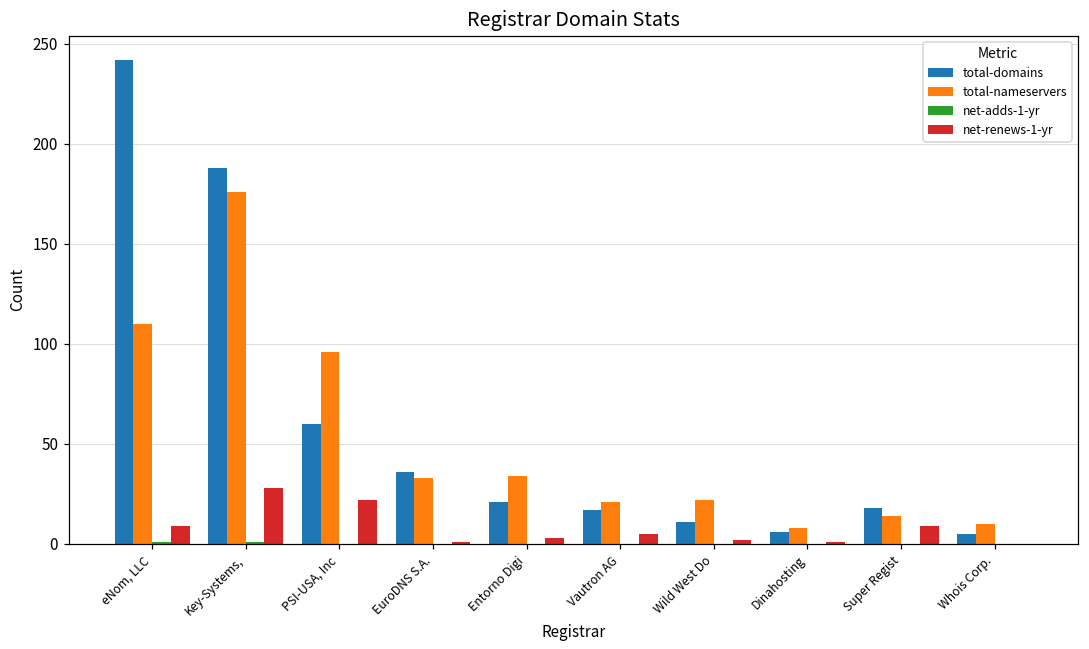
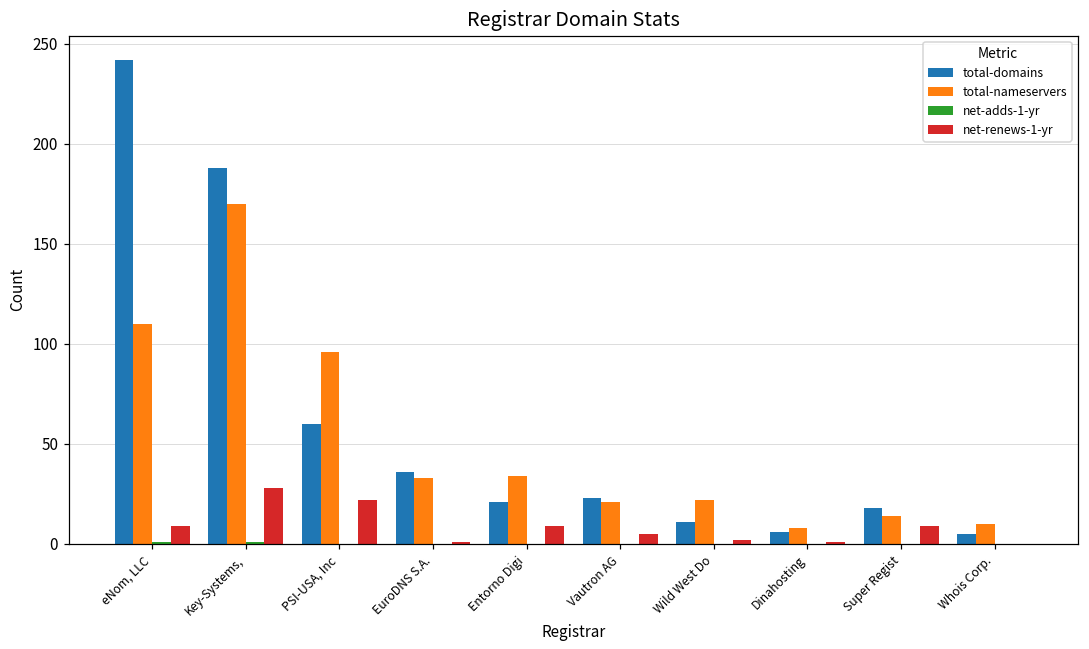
total-nameservers, Key-Systems,: 176 -> 170
net-renews-1-yr, Entorno Digi: 3 -> 9
total-domains, Vautron AG: 17 -> 23
